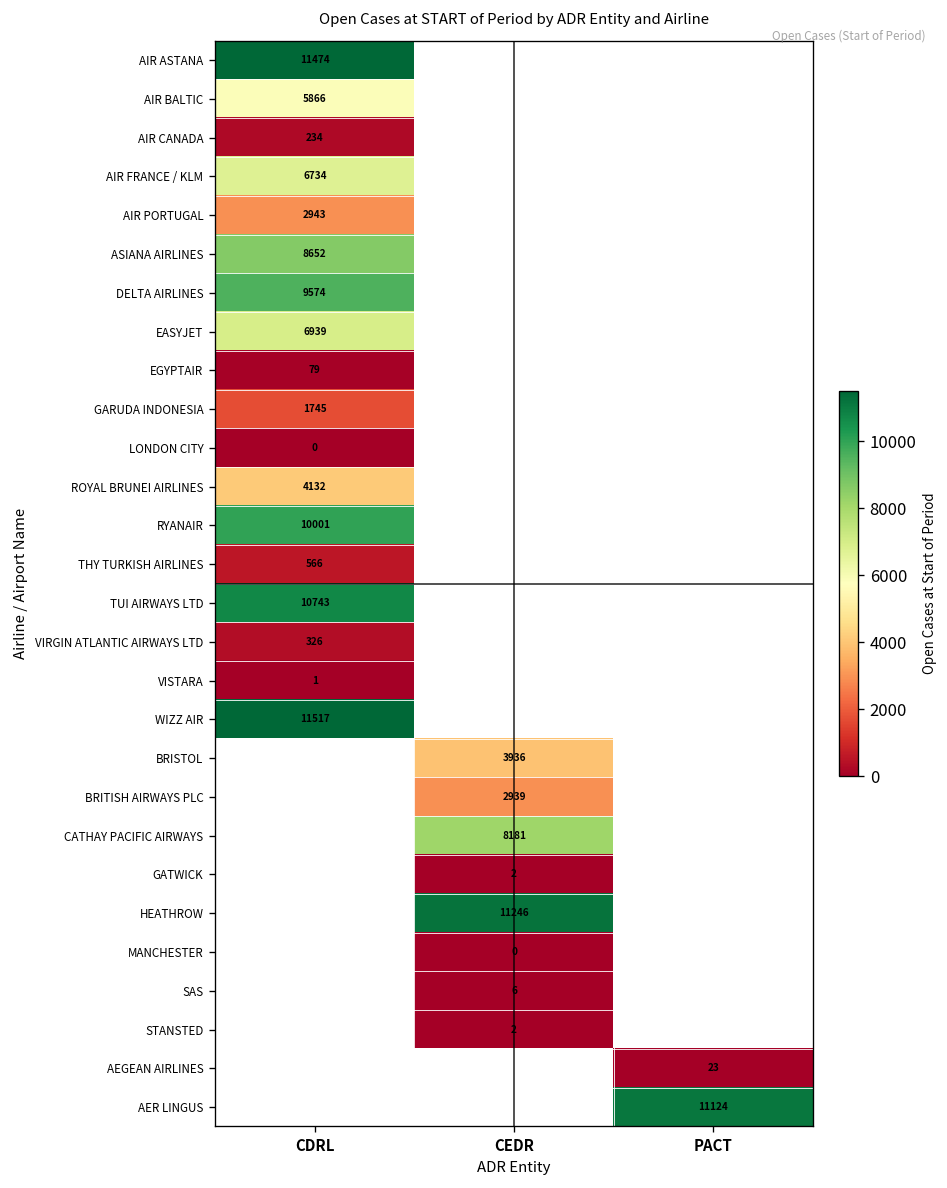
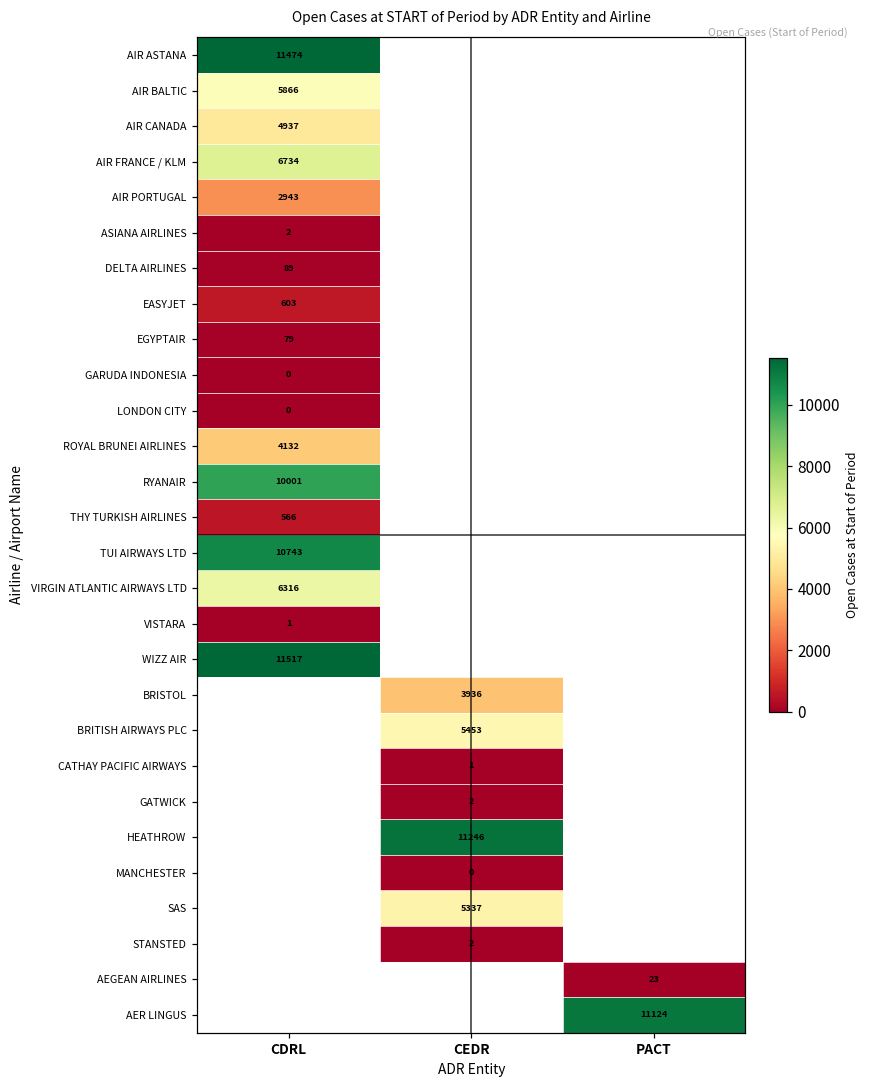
AIR CANADA, CDRL: 234 -> 4937
ASIANA AIRLINES, CDRL: 8652 -> 2
DELTA AIRLINES, CDRL: 9574 -> 89
EASYJET, CDRL: 6939 -> 603
GARUDA INDONESIA, CDRL: 1745 -> 0
VIRGIN ATLANTIC AIRWAYS LTD, CDRL: 326 -> 6316
BRITISH AIRWAYS PLC, CEDR: 2939 -> 5453
CATHAY PACIFIC AIRWAYS, CEDR: 8181 -> 1
SAS, CEDR: 6 -> 5337
